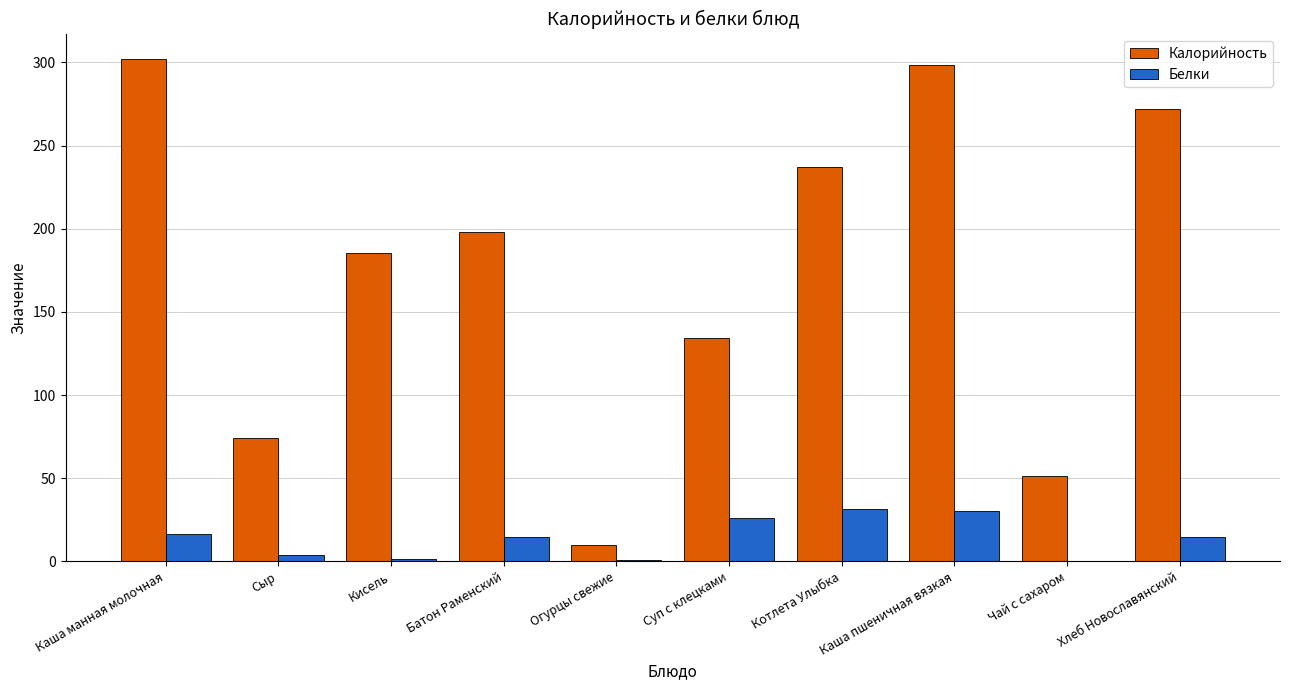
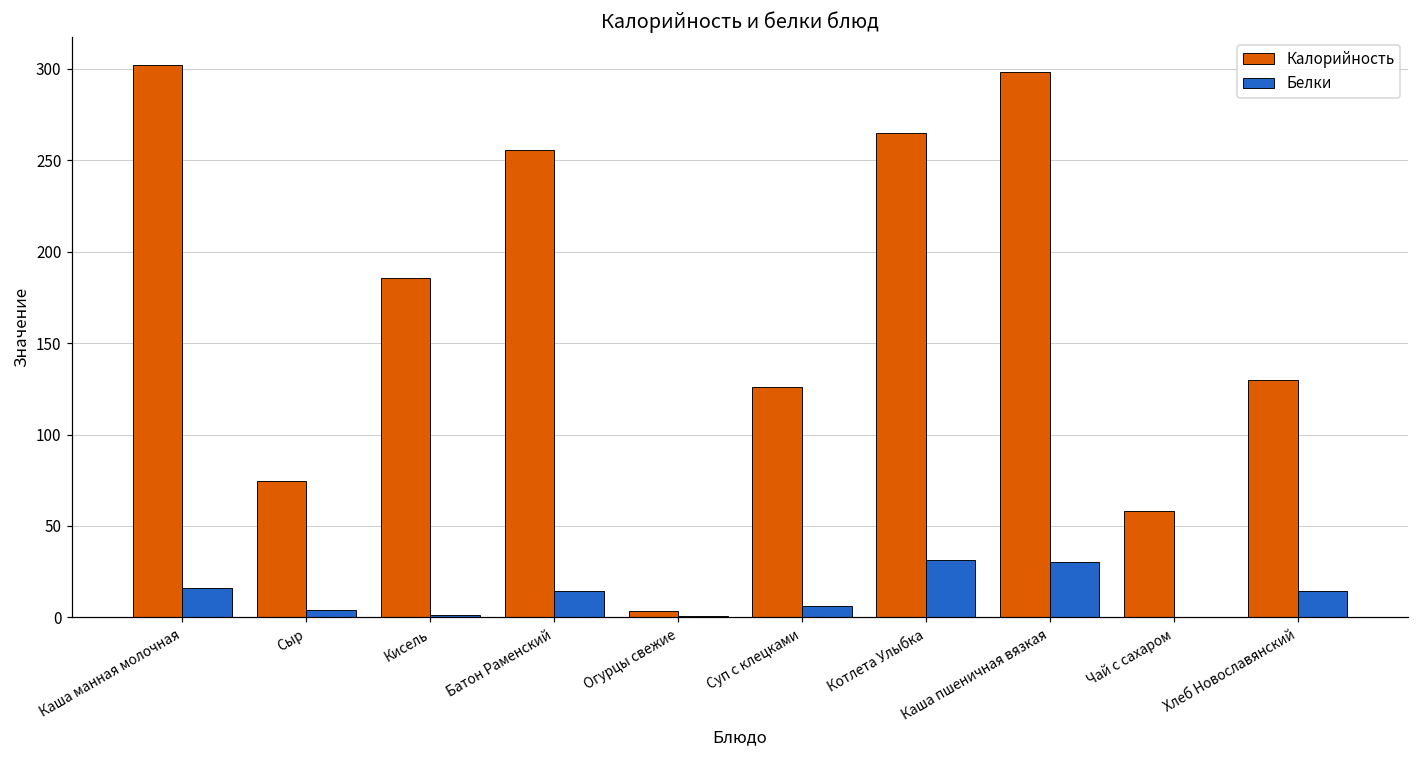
Калорийность, Батон Раменский: 198 -> 256
Калорийность, Огурцы свежие: 10 -> 3
Калорийность, Суп с клецками: 134 -> 126
Белки, Суп с клецками: 26 -> 6
Калорийность, Котлета Улыбка: 237 -> 265
Калорийность, Чай с сахаром: 51 -> 58
Калорийность, Хлеб Новославянский: 272 -> 130
